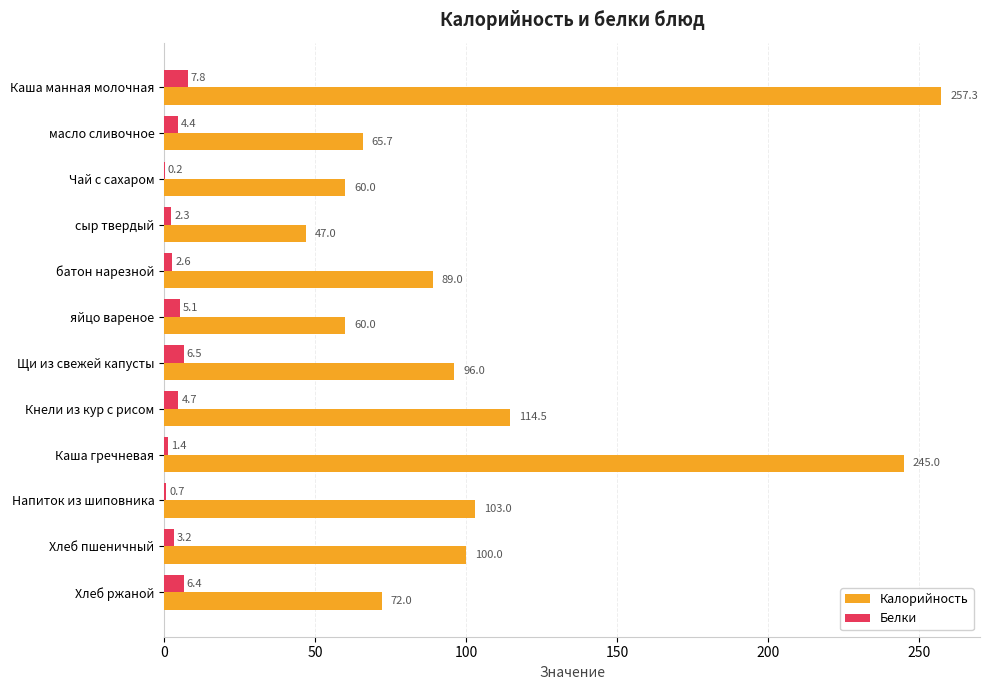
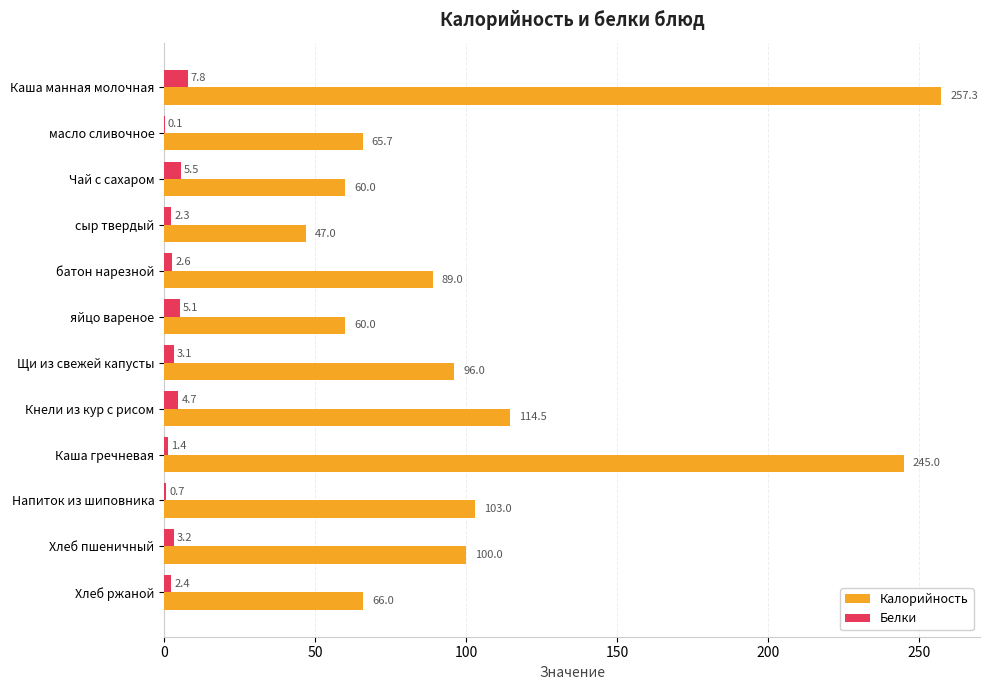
Белки, масло сливочное: 4.4 -> 0.1
Белки, Чай с сахаром: 0.2 -> 5.5
Белки, Щи из свежей капусты: 6.5 -> 3.1
Белки, Хлеб ржаной: 6.4 -> 2.4
Калорийность, Хлеб ржаной: 72.0 -> 66.0
